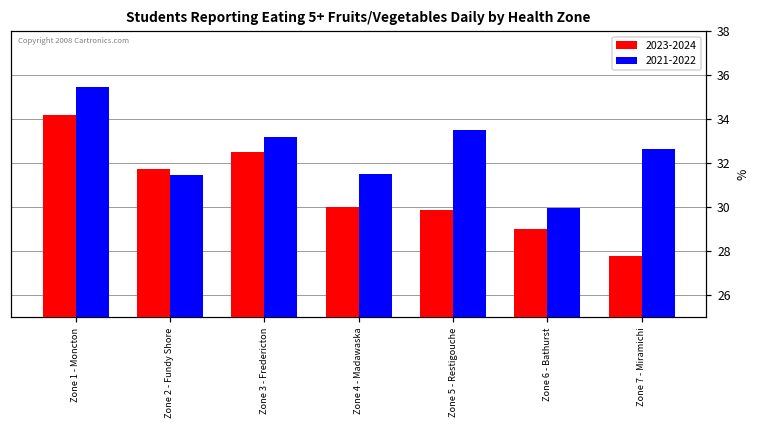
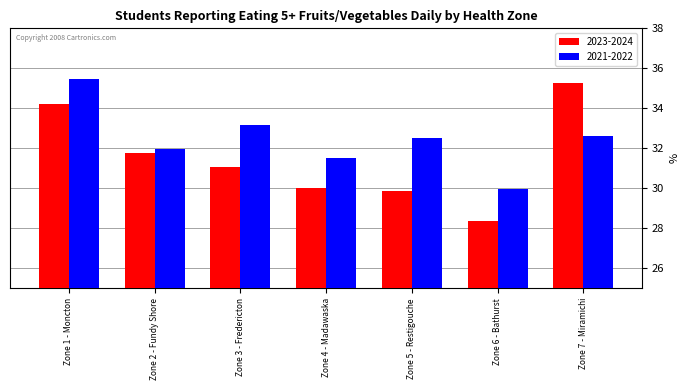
2021-2022, Zone 2 - Fundy Shore: 31.5 -> 32.0
2023-2024, Zone 3 - Fredericton: 32.5 -> 31.1
2021-2022, Zone 5 - Restigouche: 33.5 -> 32.5
2023-2024, Zone 6 - Bathurst: 29.0 -> 28.4
2023-2024, Zone 7 - Miramichi: 27.8 -> 35.3
